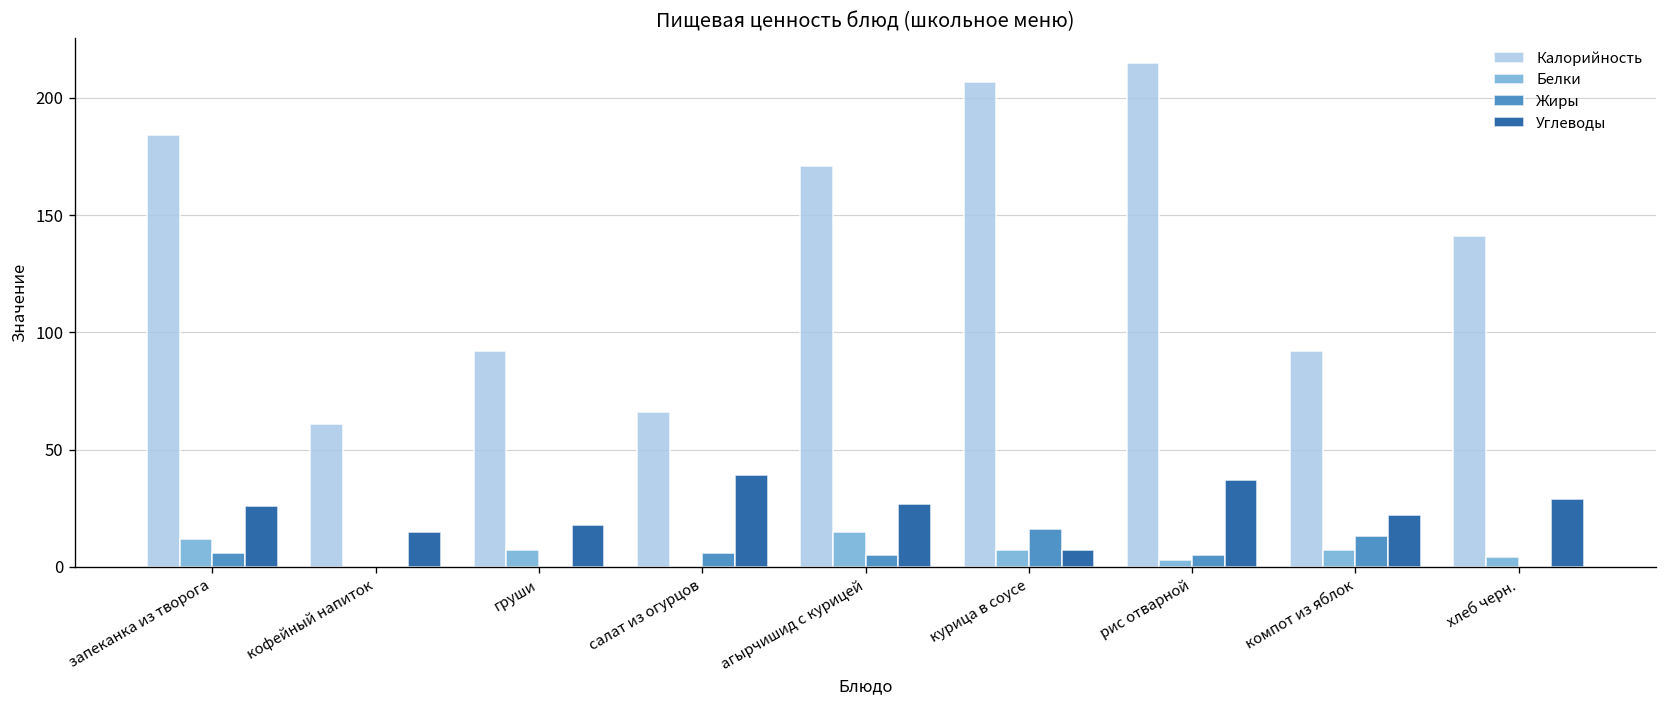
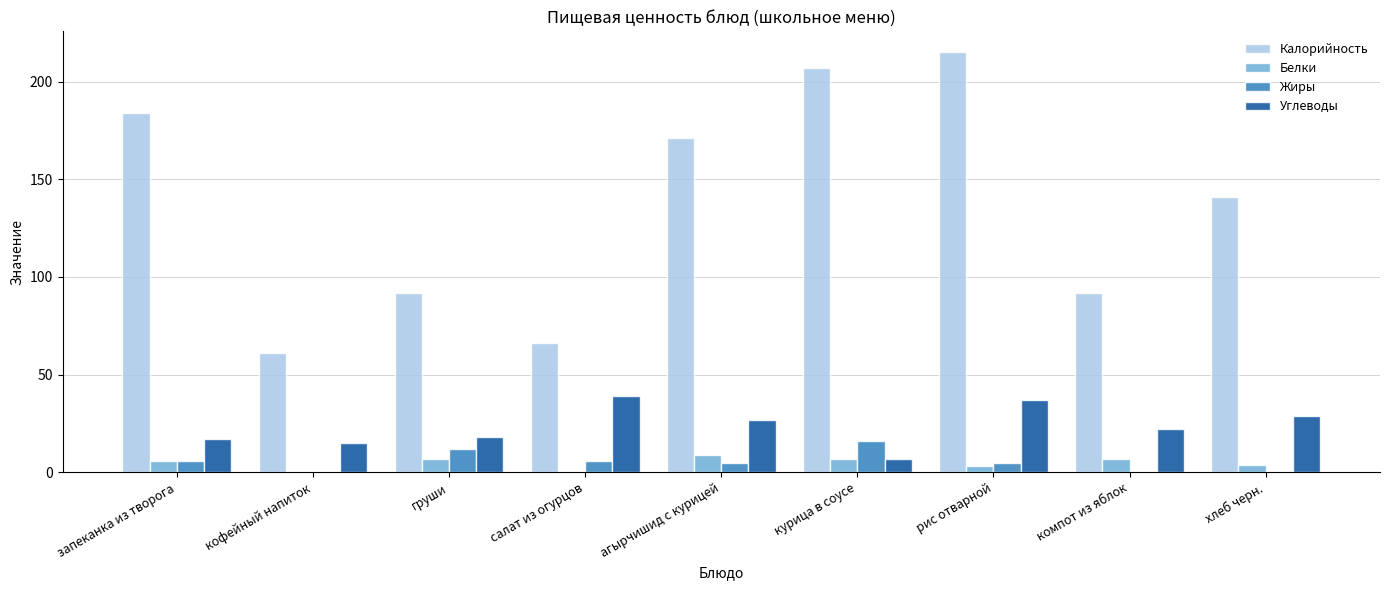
Белки, запеканка из творога: 12 -> 6
Углеводы, запеканка из творога: 26 -> 17
Жиры, груши: 0 -> 12
Белки, агырчишид с курицей: 15 -> 9
Жиры, компот из яблок: 13 -> 0
